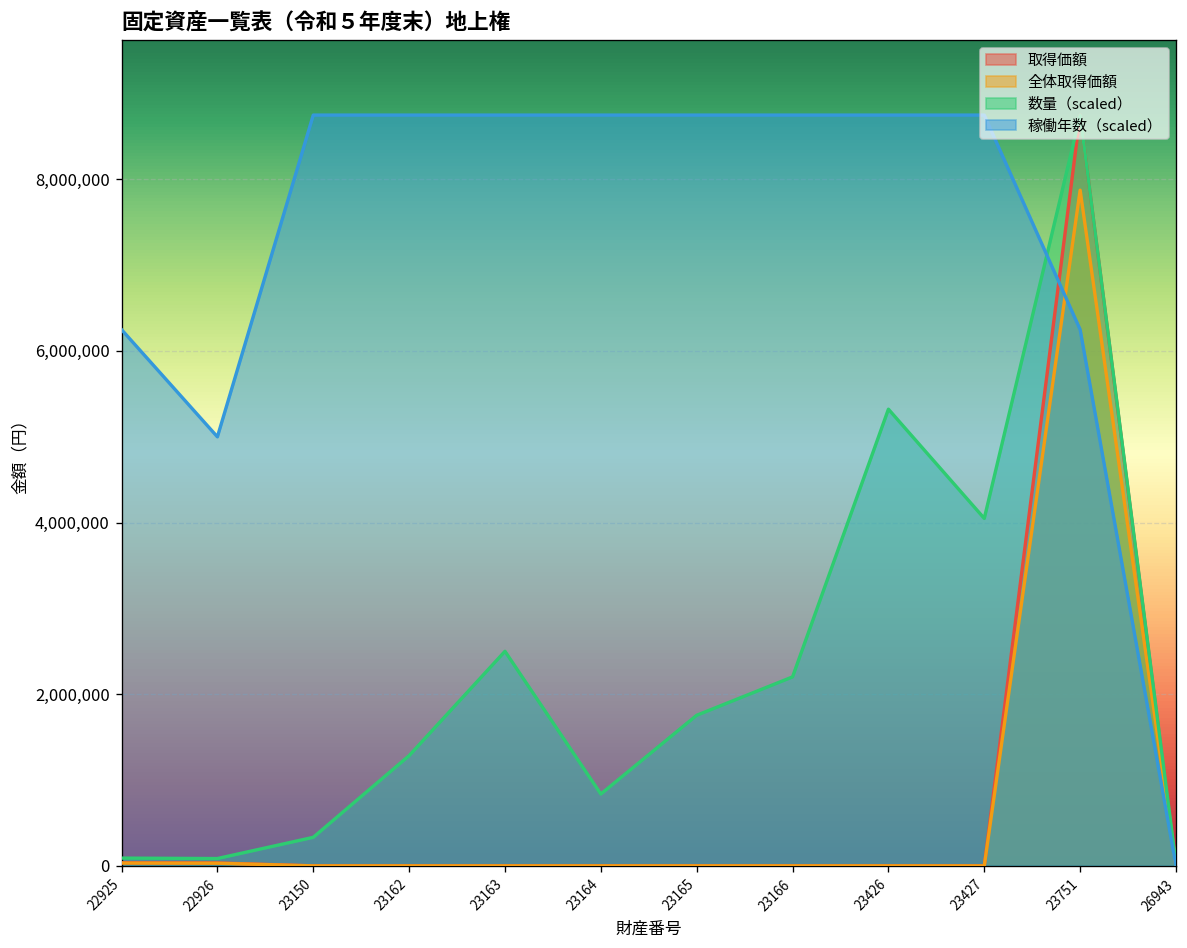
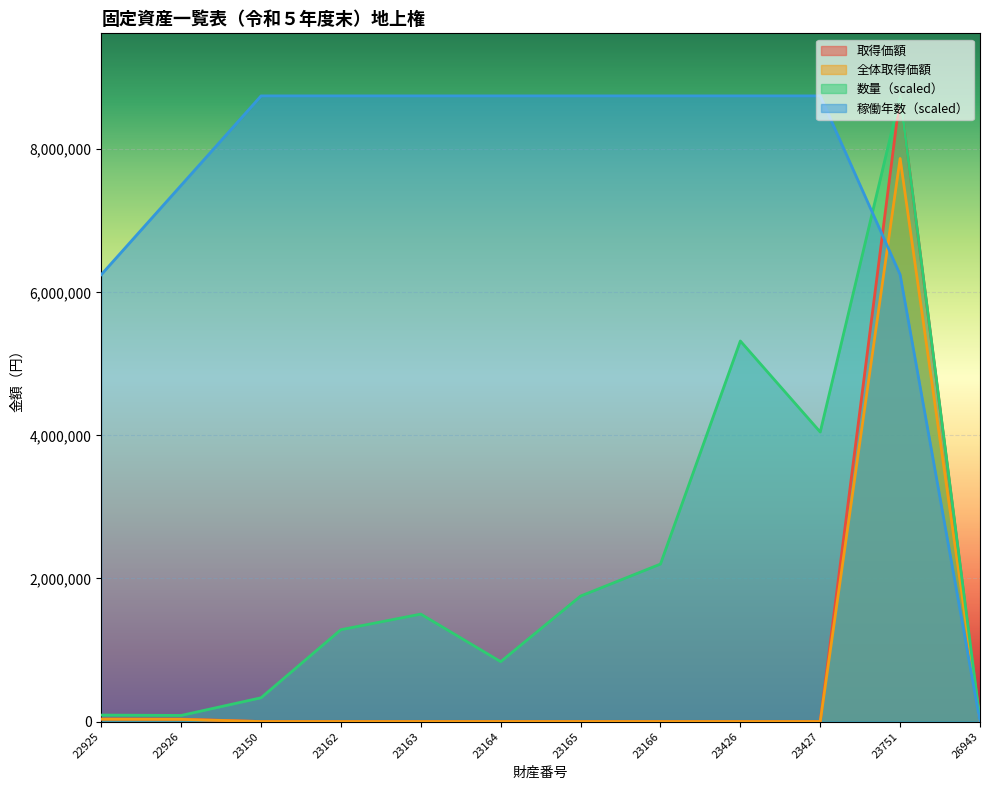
稼働年数（scaled）, 22926: 5,000,000 -> 7,500,000
数量（scaled）, 23163: 2,500,000 -> 1,500,000
